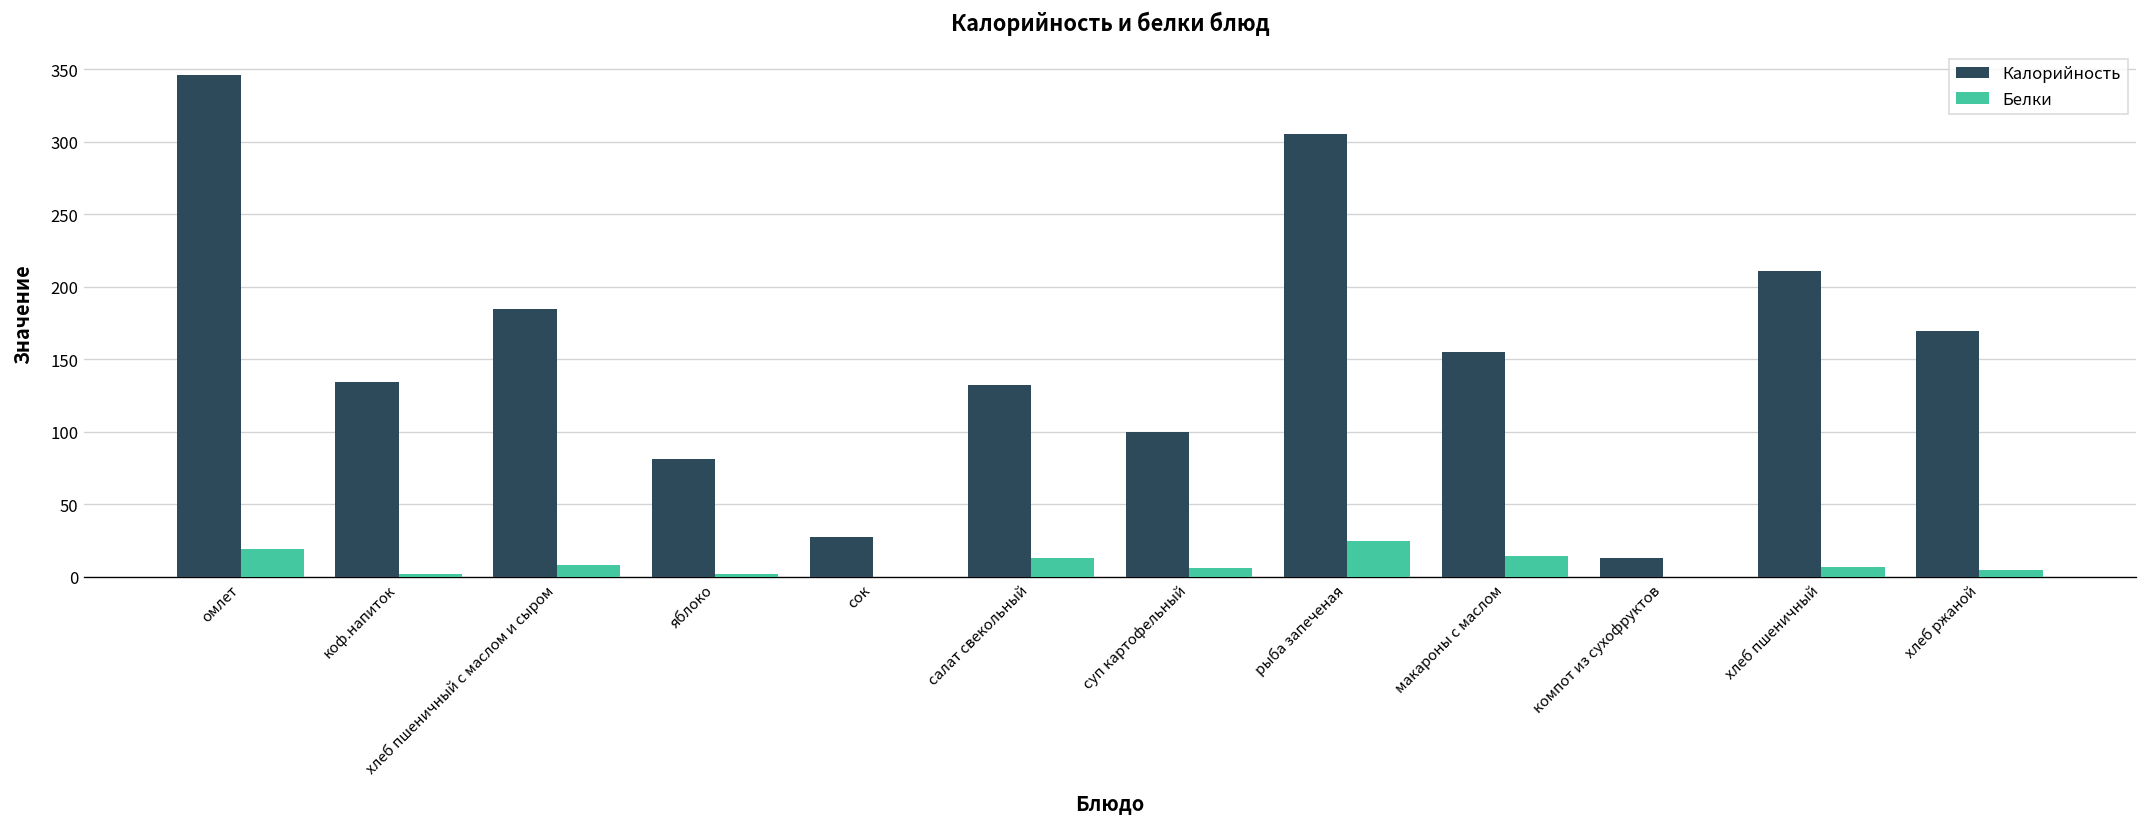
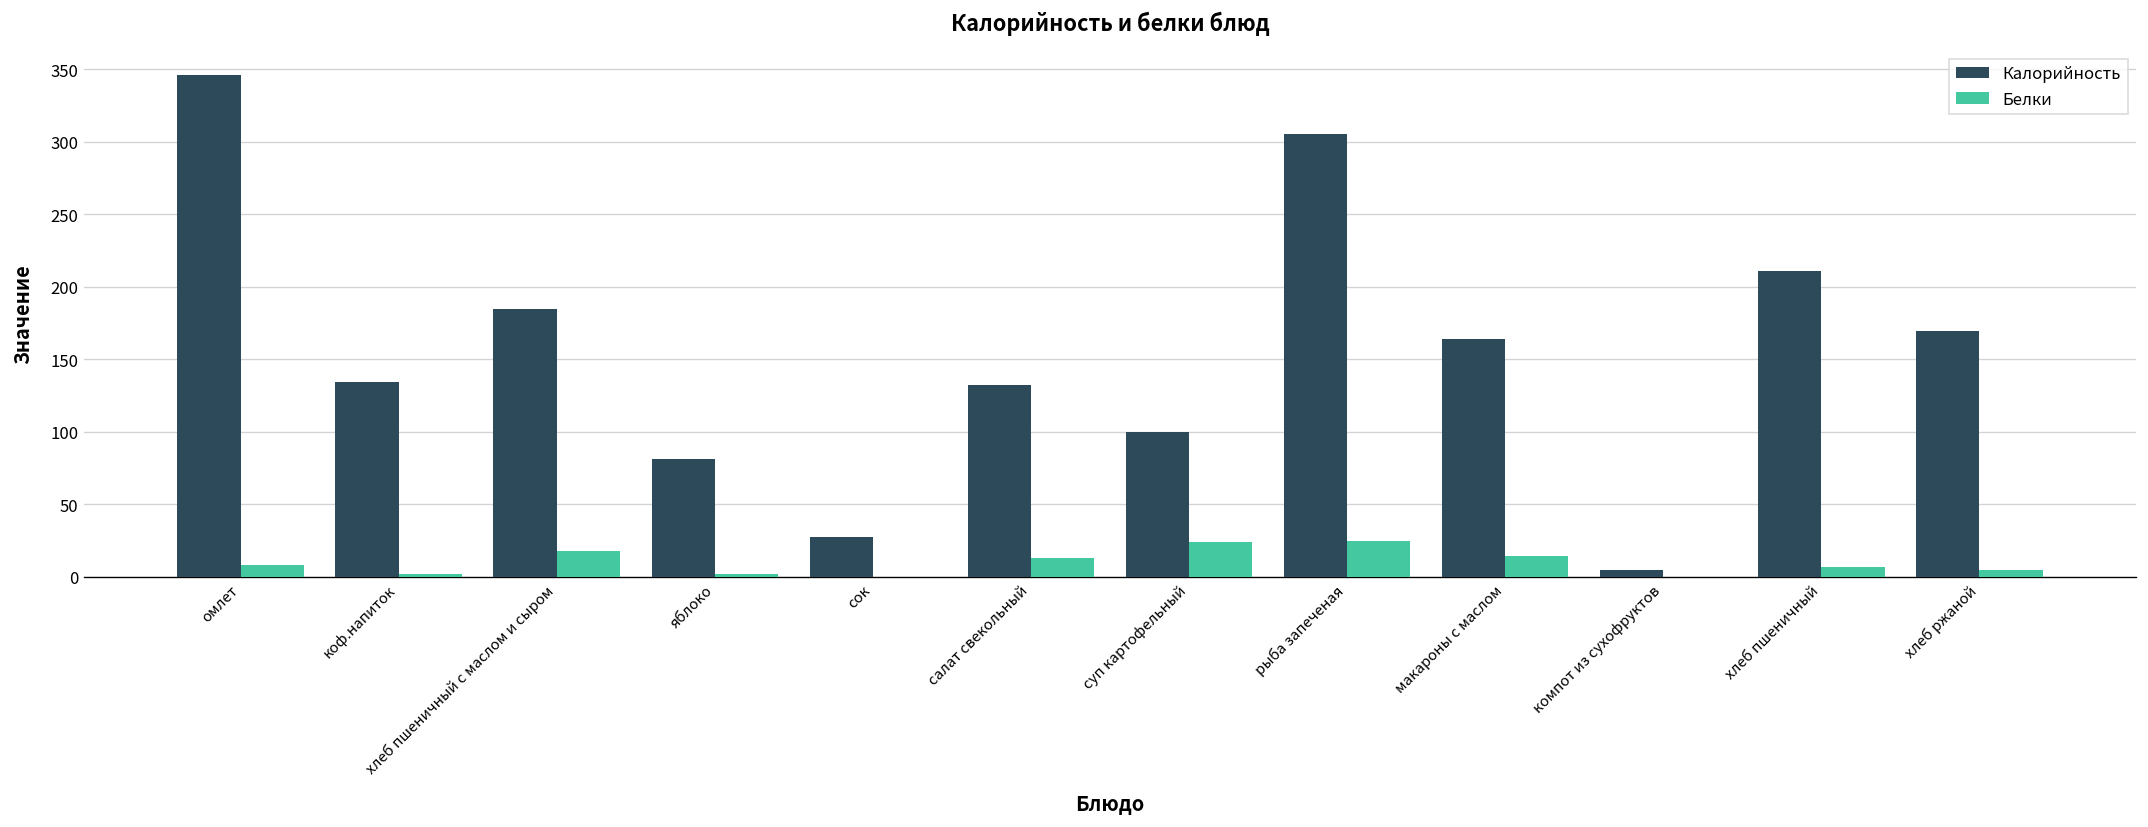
Белки, омлет: 19 -> 8
Белки, хлеб пшеничный с маслом и сыром: 8 -> 18
Белки, суп картофельный: 6 -> 24
Калорийность, макароны с маслом: 155 -> 164
Калорийность, компот из сухофруктов: 13 -> 5
